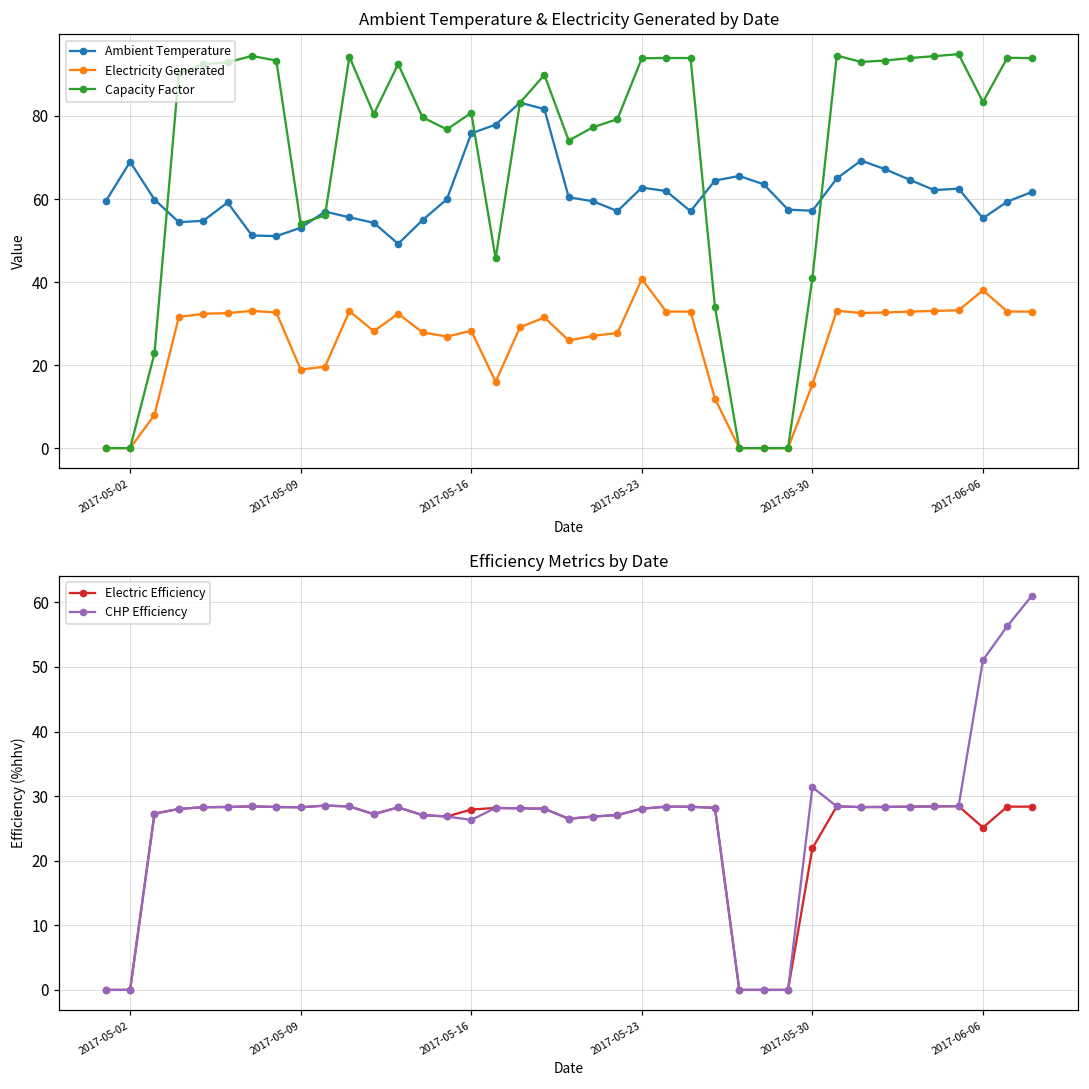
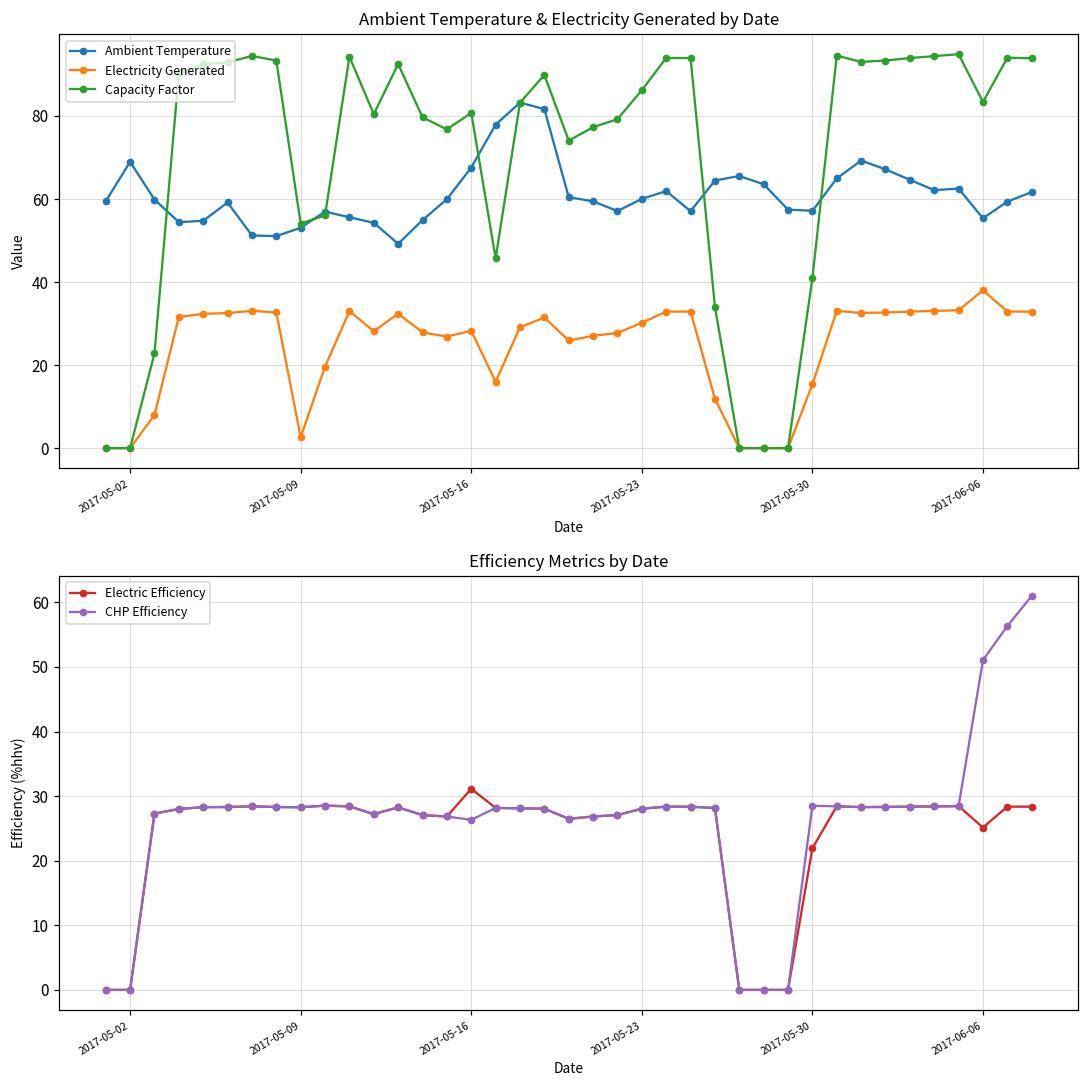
Ambient Temperature & Electricity Generated by Date, Electricity Generated, 2017-05-09: 19 -> 3
Ambient Temperature & Electricity Generated by Date, Ambient Temperature, 2017-05-16: 76 -> 68
Ambient Temperature & Electricity Generated by Date, Ambient Temperature, 2017-05-23: 63 -> 60
Ambient Temperature & Electricity Generated by Date, Electricity Generated, 2017-05-23: 41 -> 30
Ambient Temperature & Electricity Generated by Date, Capacity Factor, 2017-05-23: 94 -> 86
Efficiency Metrics by Date, Electric Efficiency, 2017-05-16: 28 -> 31
Efficiency Metrics by Date, CHP Efficiency, 2017-05-30: 31 -> 29
